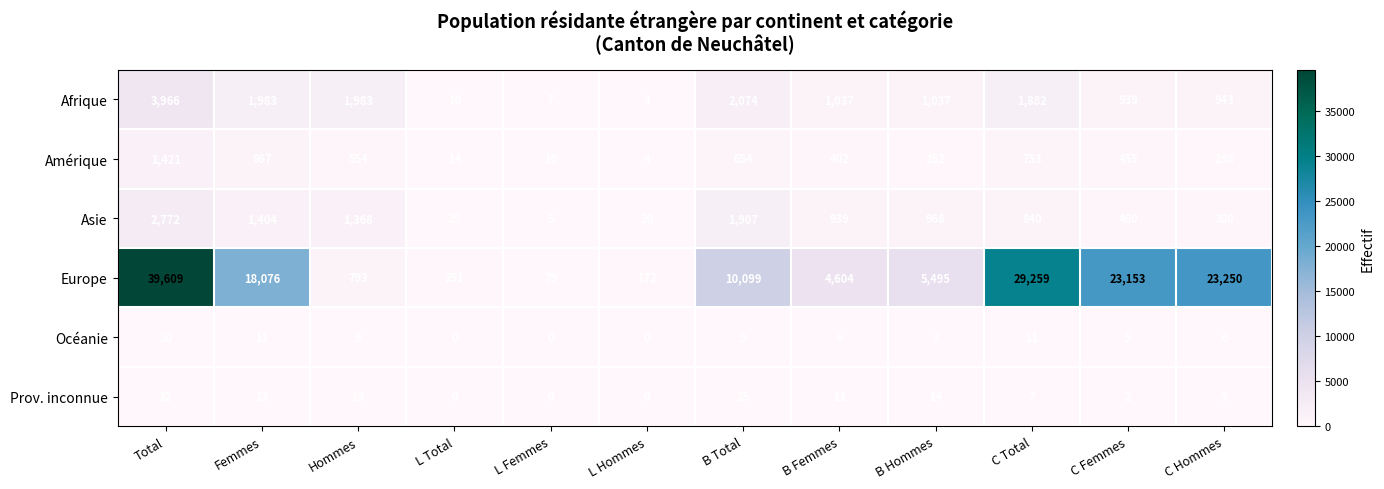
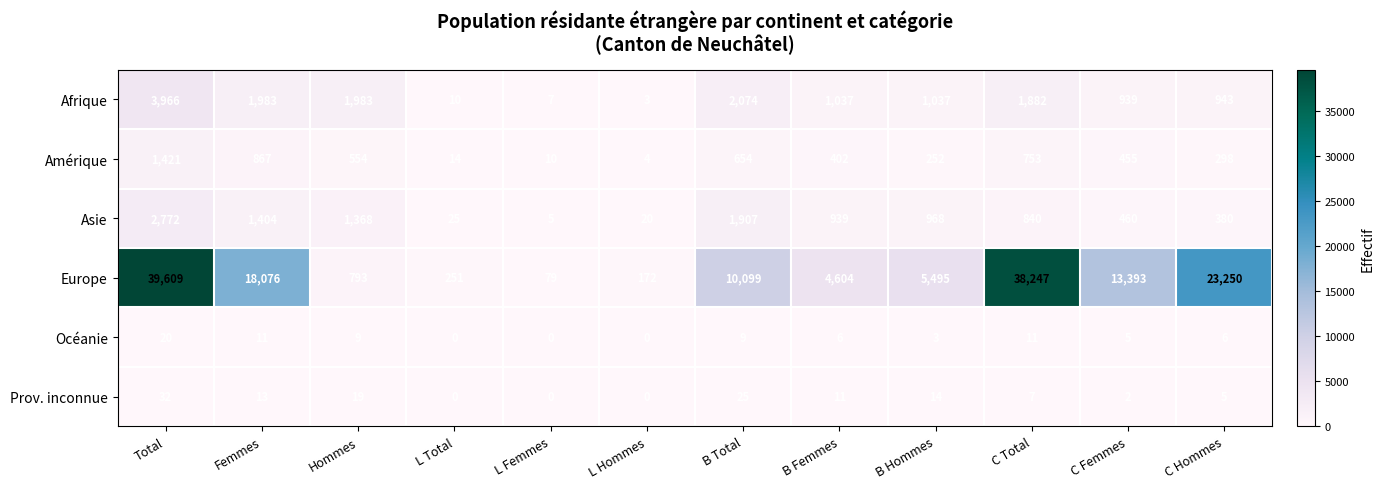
Europe, C Total: 29,259 -> 38,247
Europe, C Femmes: 23,153 -> 13,393
